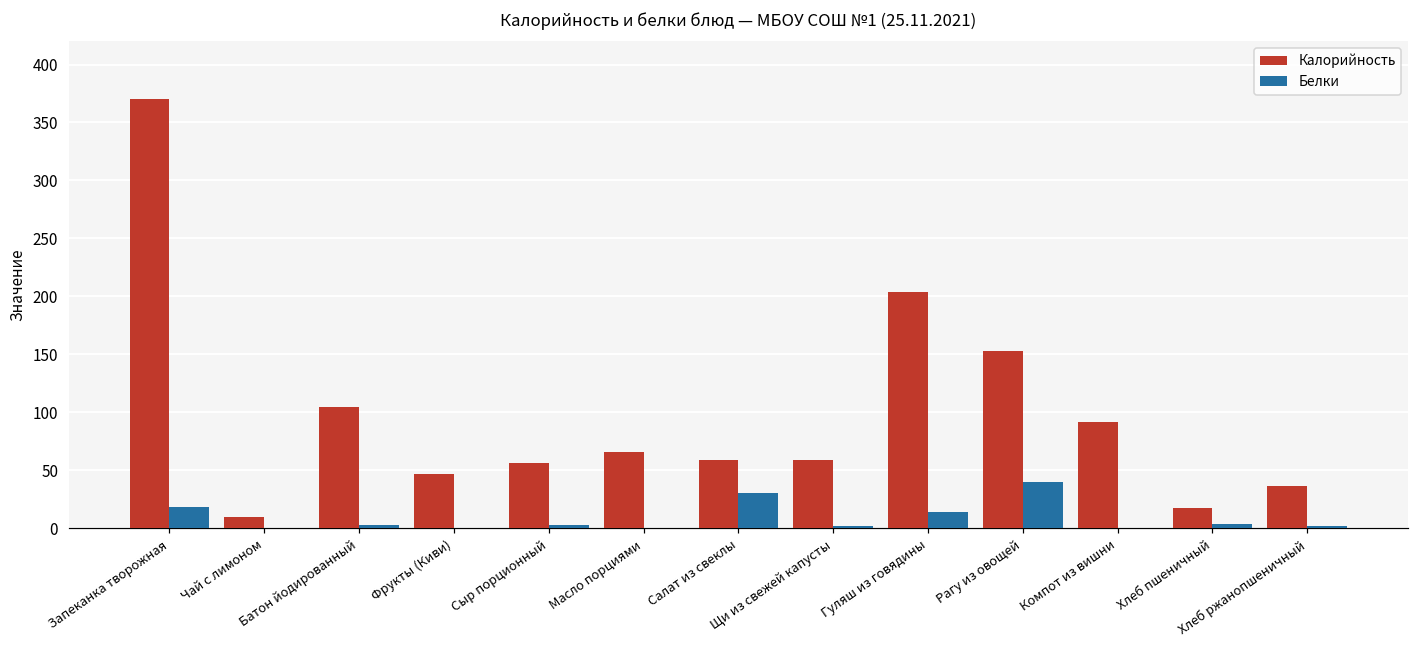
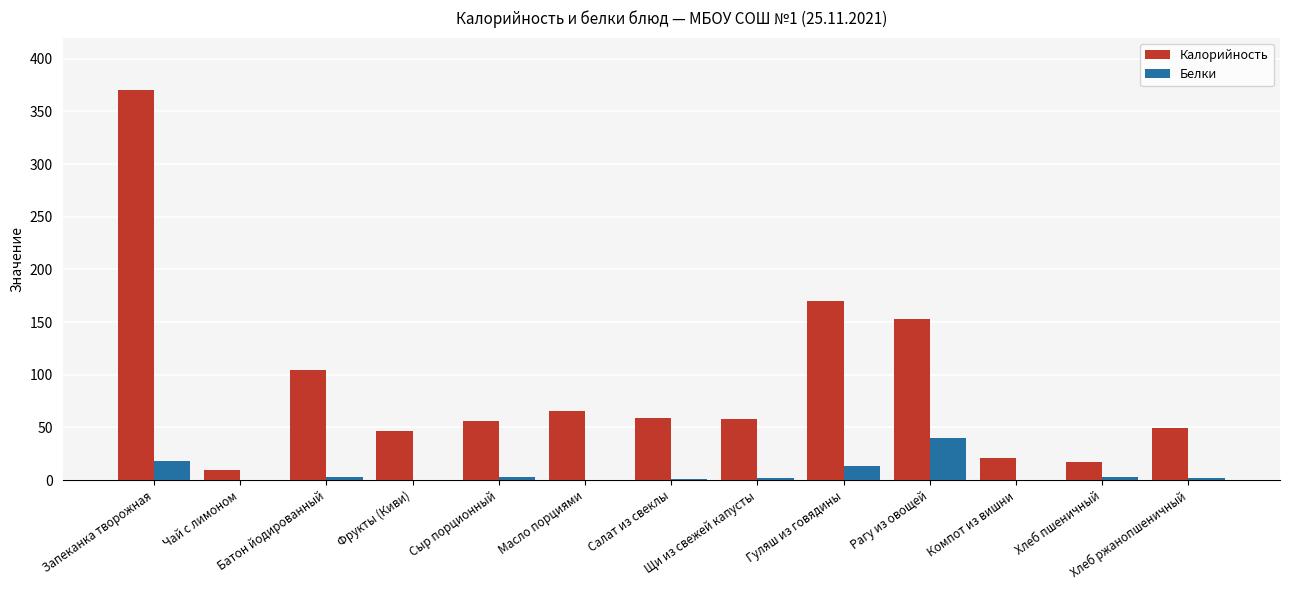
Белки, Салат из свеклы: 30 -> 1
Калорийность, Гуляш из говядины: 204 -> 170
Калорийность, Компот из вишни: 92 -> 21
Калорийность, Хлеб ржанопшеничный: 37 -> 50
